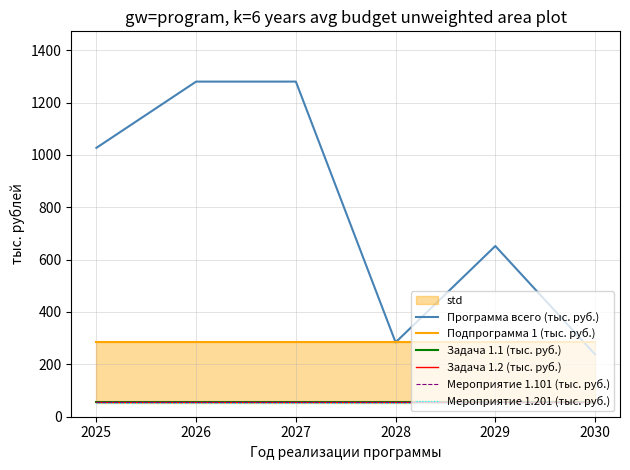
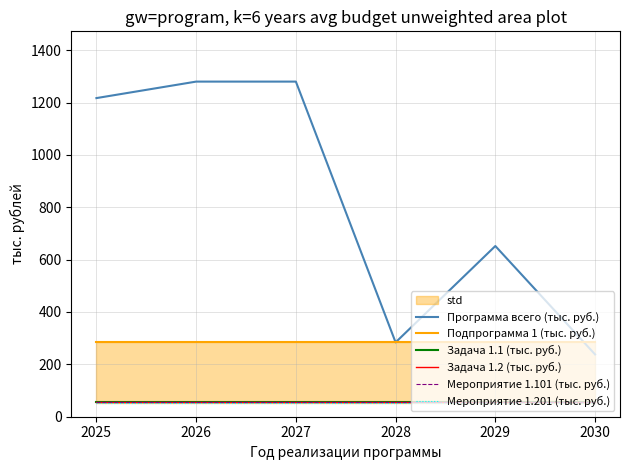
Программа всего (тыс. руб.), 2025: 1030 -> 1220
